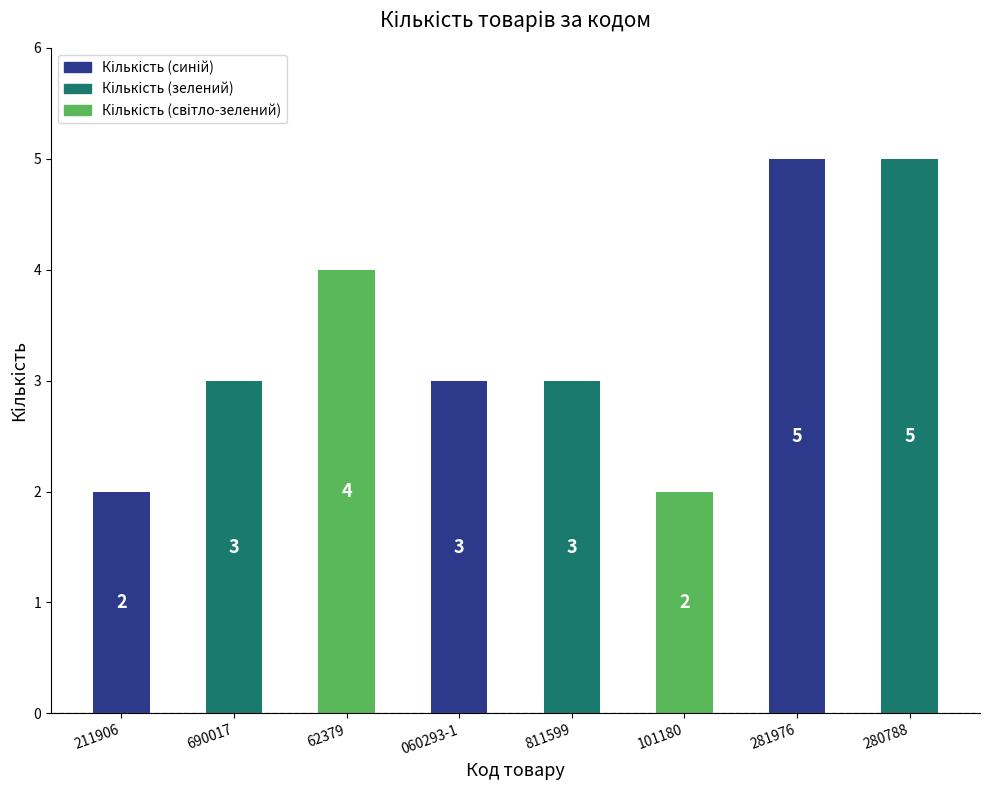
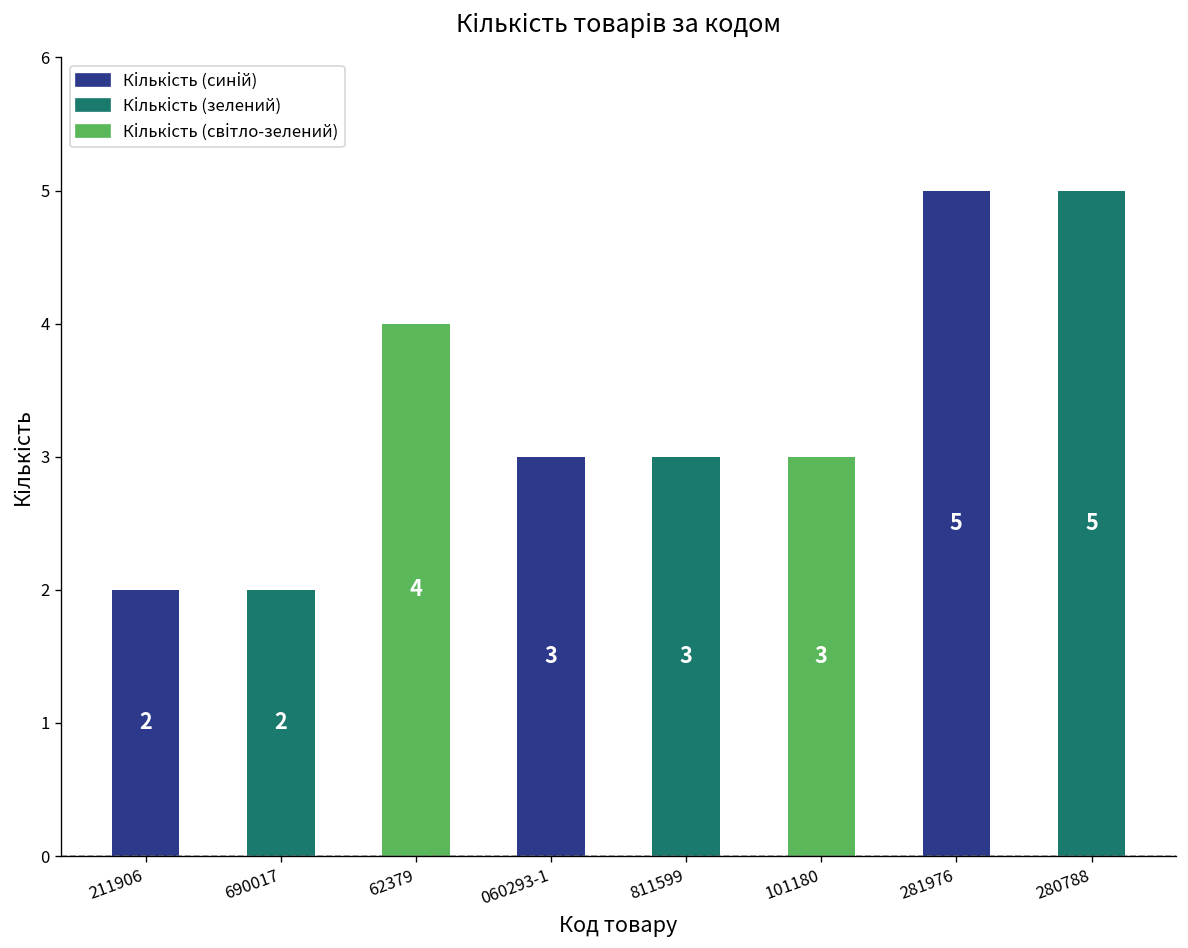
690017: 3 -> 2
101180: 2 -> 3
